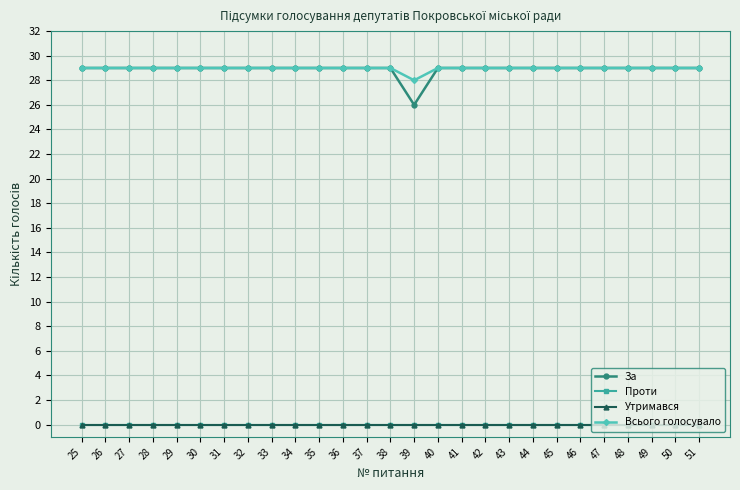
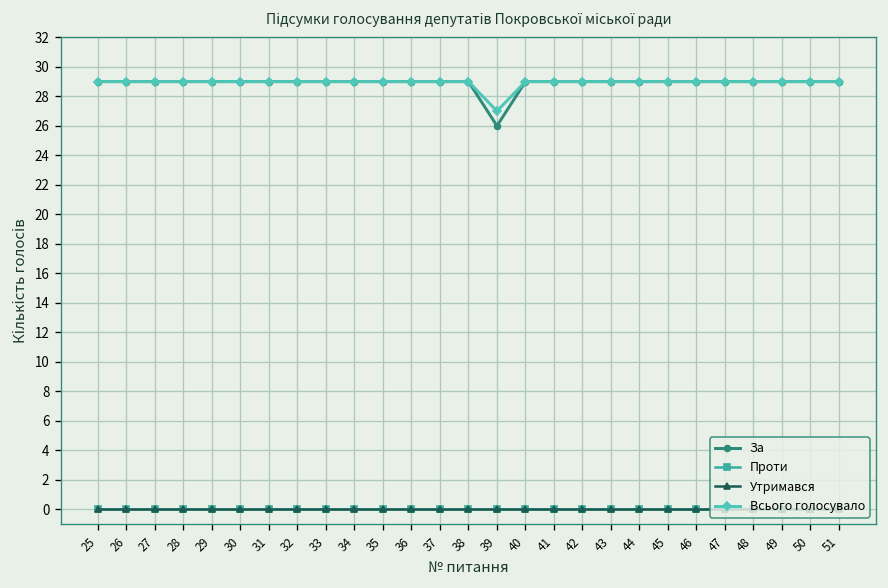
Всього голосувало, 39: 28 -> 27
